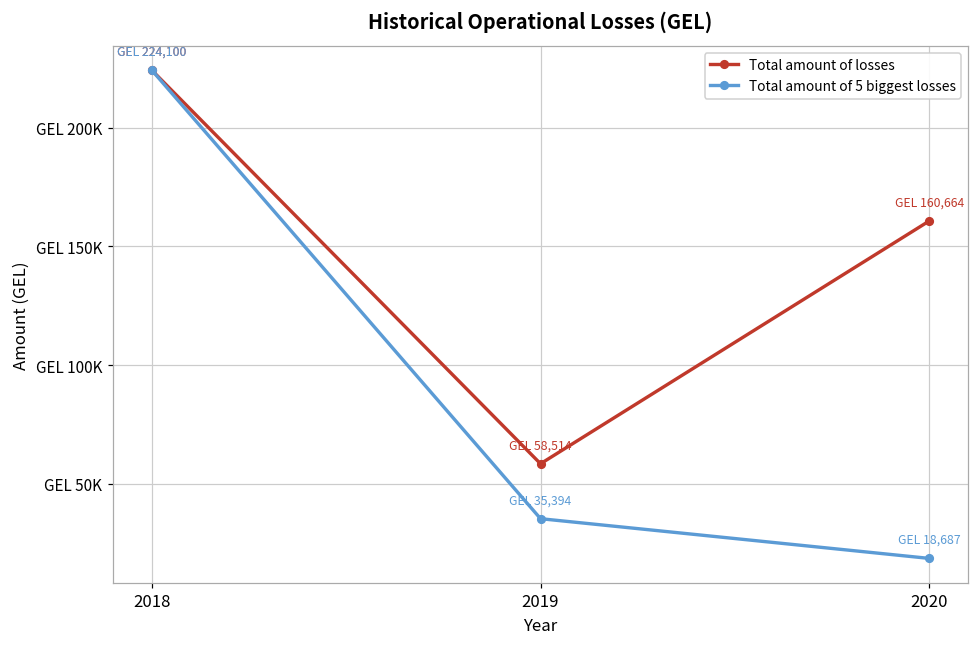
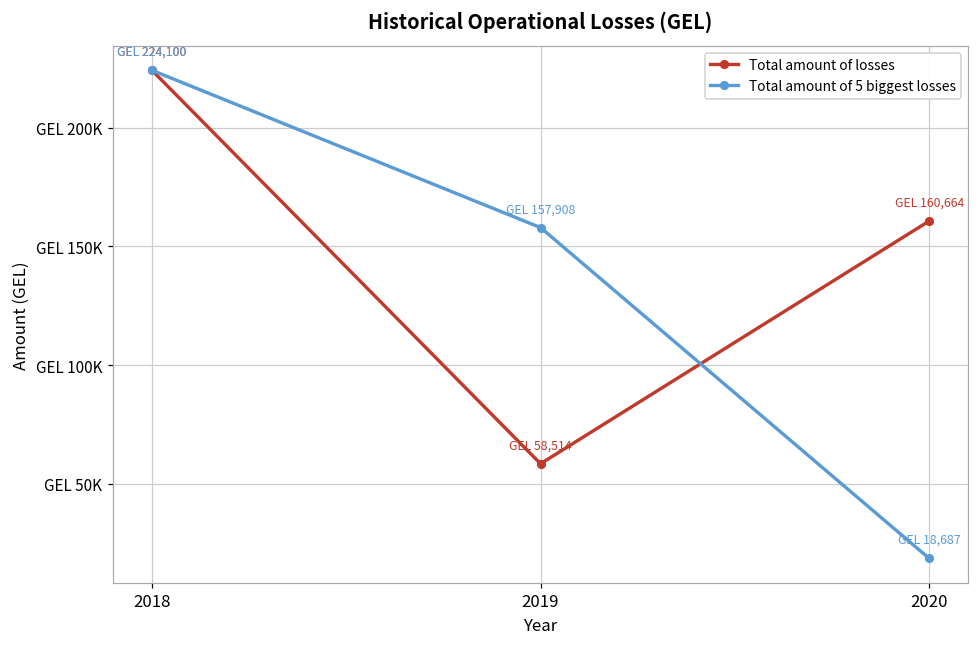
Total amount of 5 biggest losses, 2019: 35,394 -> 157,908
